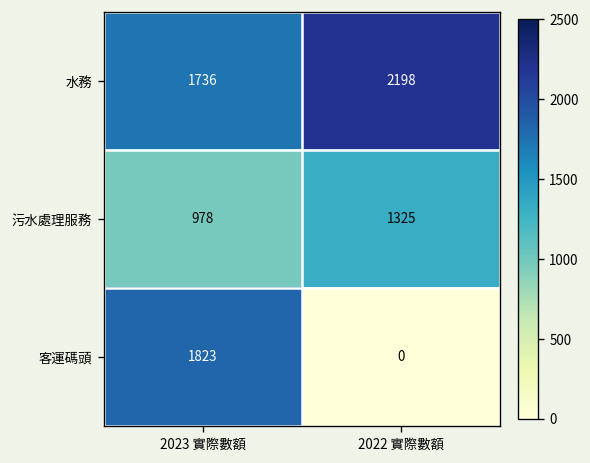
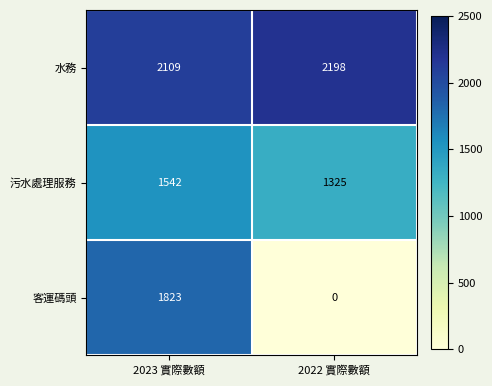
水務, 2023 實際數額: 1736 -> 2109
污水處理服務, 2023 實際數額: 978 -> 1542
